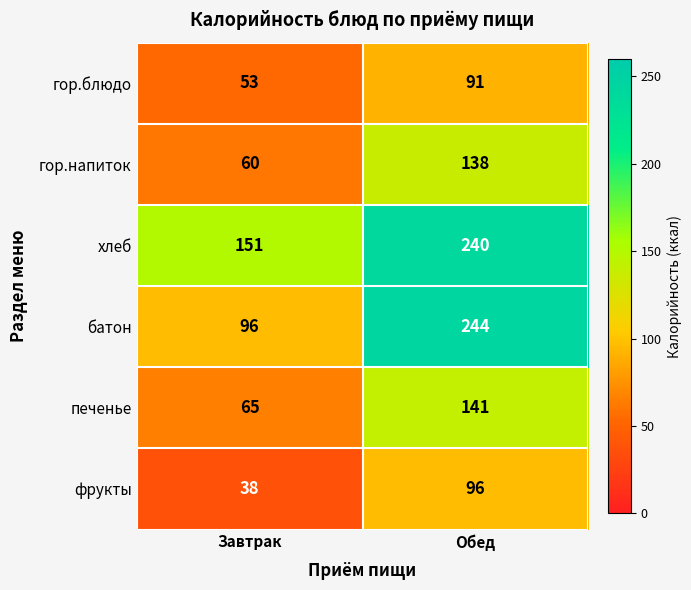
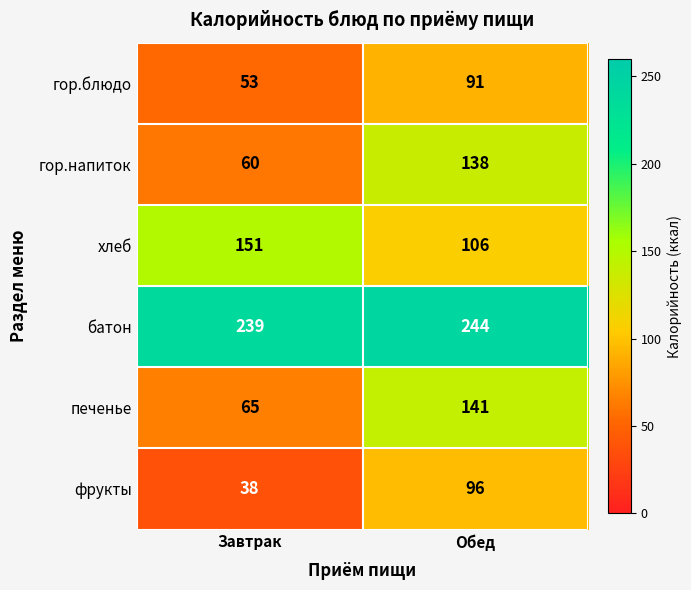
хлеб, Обед: 240 -> 106
батон, Завтрак: 96 -> 239
